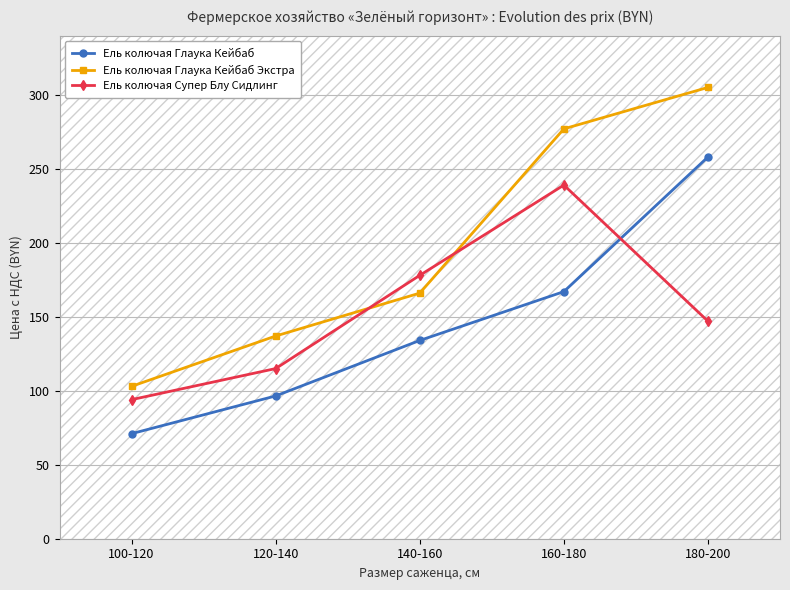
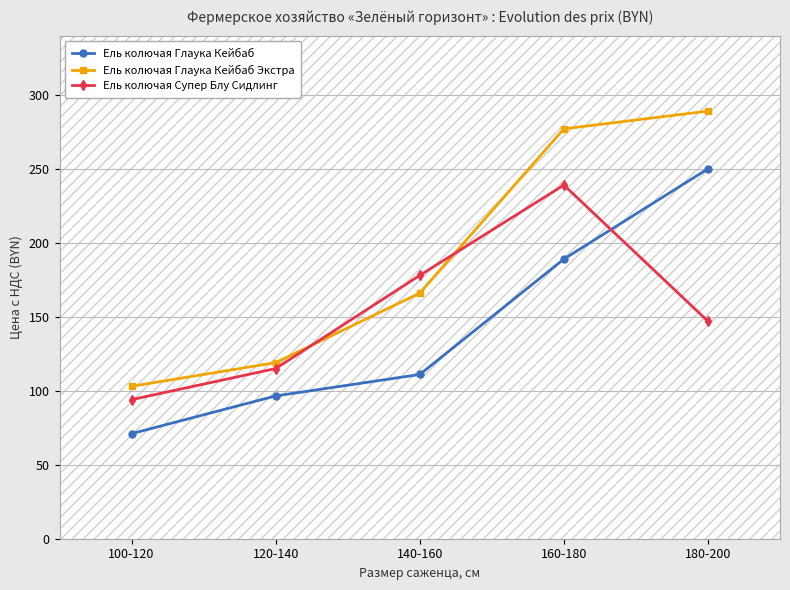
Ель колючая Глаука Кейбаб Экстра, 120-140: 137 -> 119
Ель колючая Глаука Кейбаб, 140-160: 134 -> 111
Ель колючая Глаука Кейбаб, 160-180: 167 -> 189
Ель колючая Глаука Кейбаб, 180-200: 258 -> 250
Ель колючая Глаука Кейбаб Экстра, 180-200: 305 -> 289
